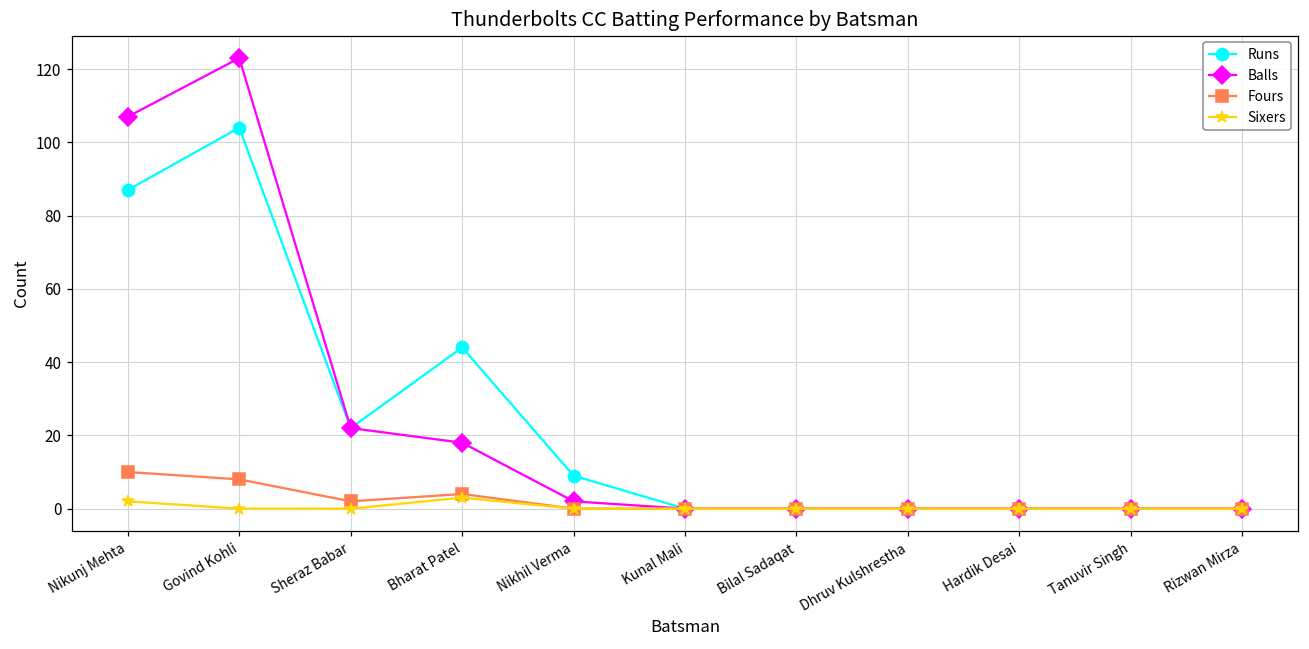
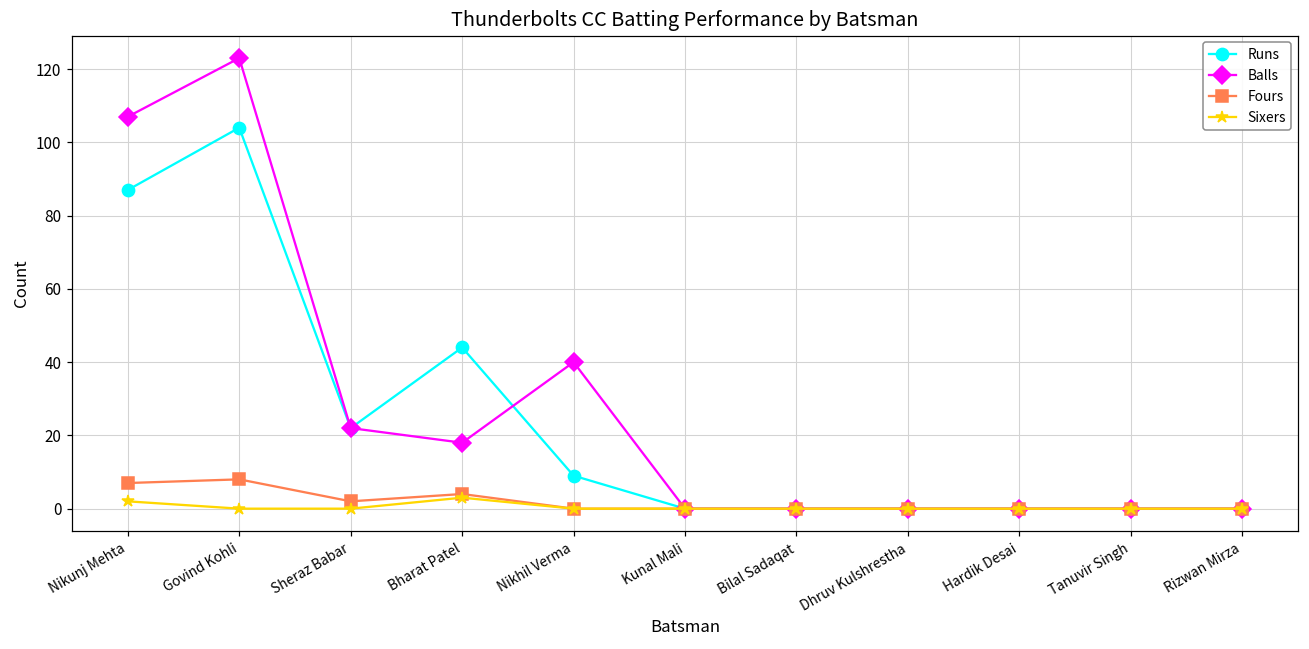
Fours, Nikunj Mehta: 10 -> 7
Balls, Nikhil Verma: 2 -> 40
